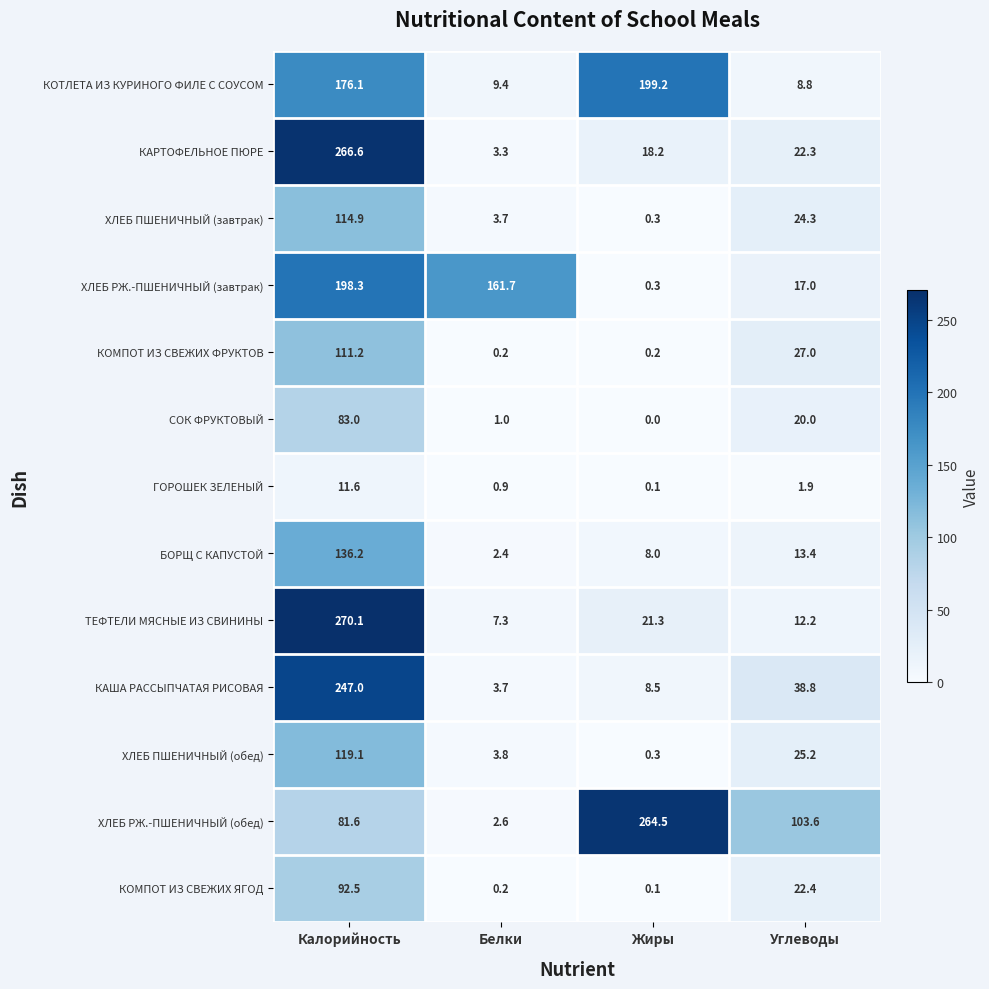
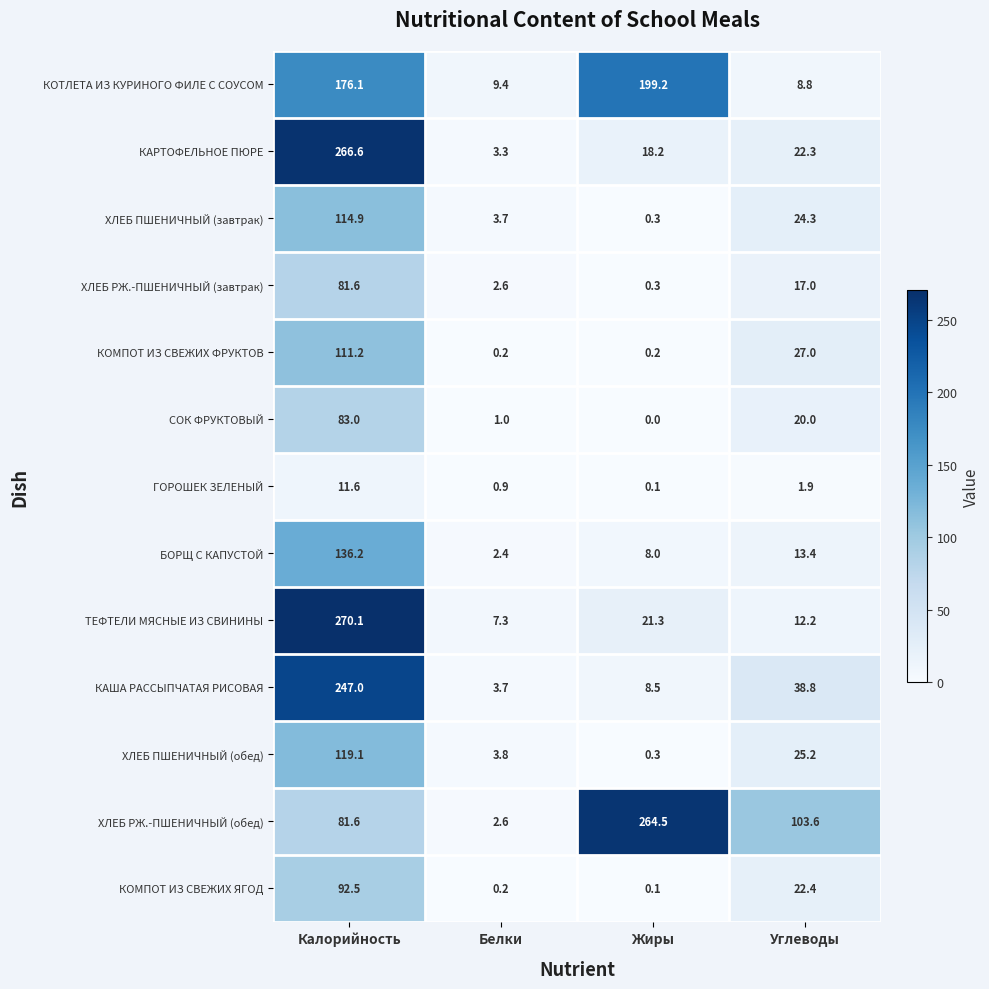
ХЛЕБ РЖ.-ПШЕНИЧНЫЙ (завтрак), Калорийность: 198.3 -> 81.6
ХЛЕБ РЖ.-ПШЕНИЧНЫЙ (завтрак), Белки: 161.7 -> 2.6
